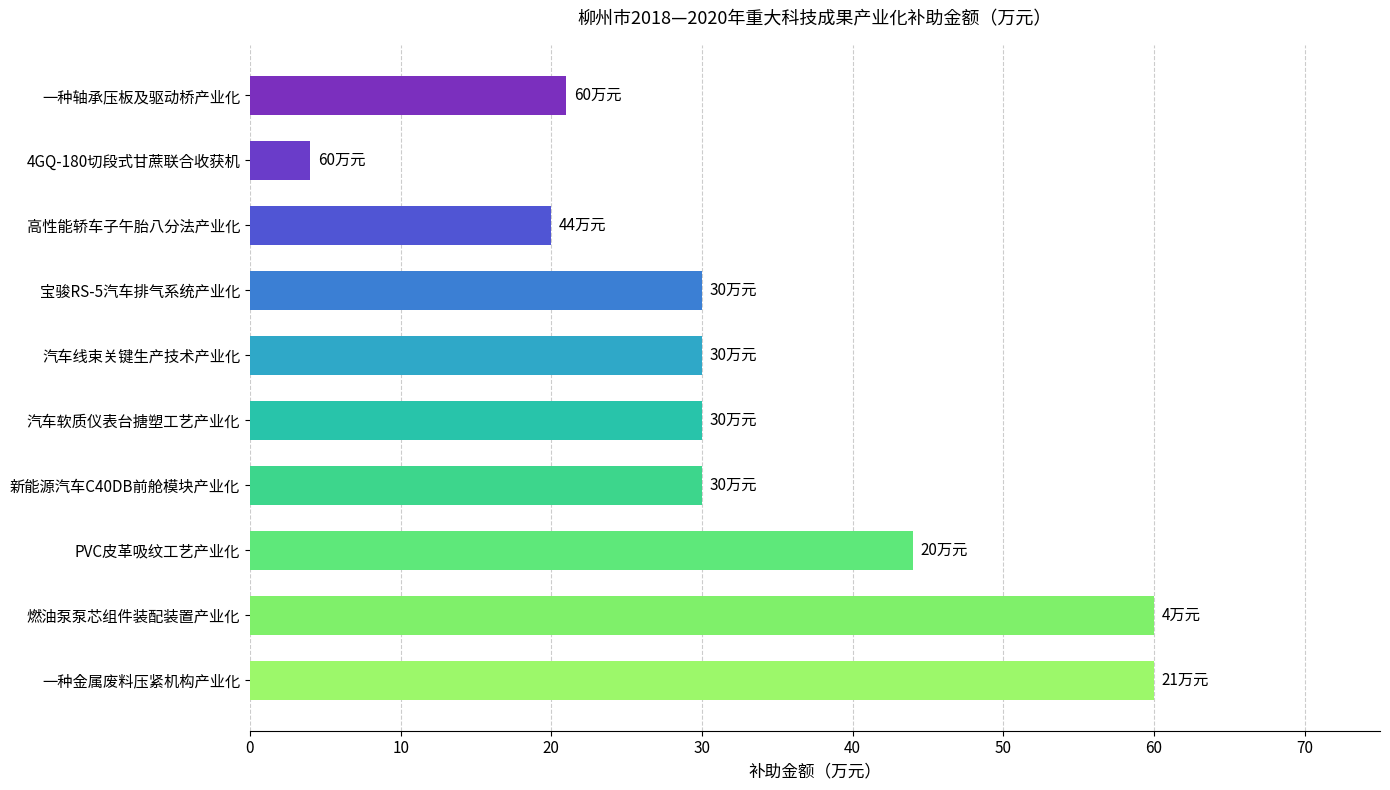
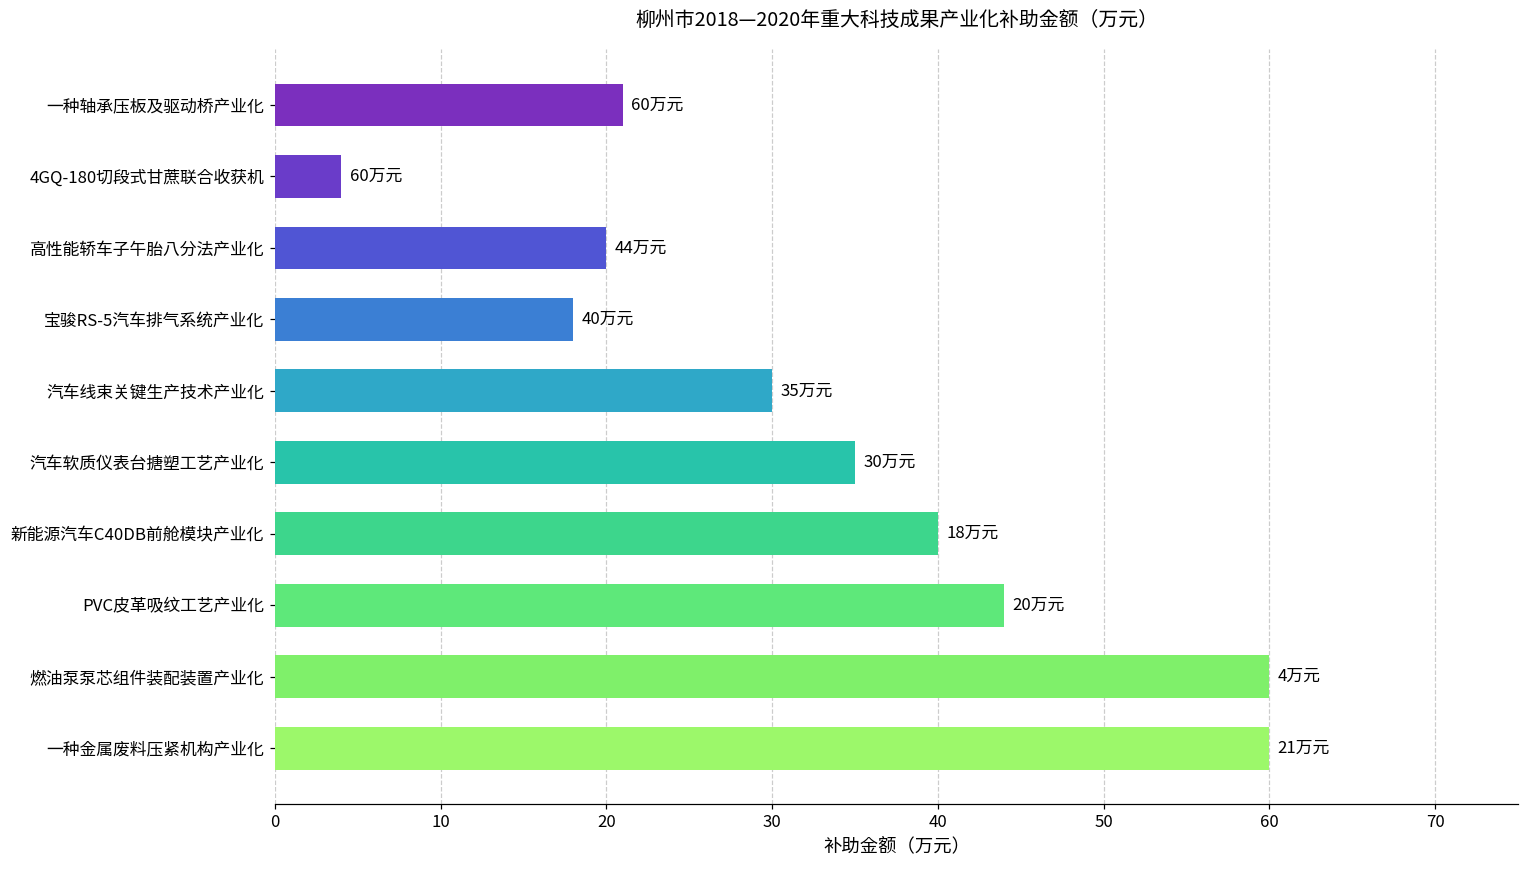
宝骏RS-5汽车排气系统产业化: 30 -> 18
汽车软质仪表台搪塑工艺产业化: 30 -> 35
新能源汽车C40DB前舱模块产业化: 30 -> 40
